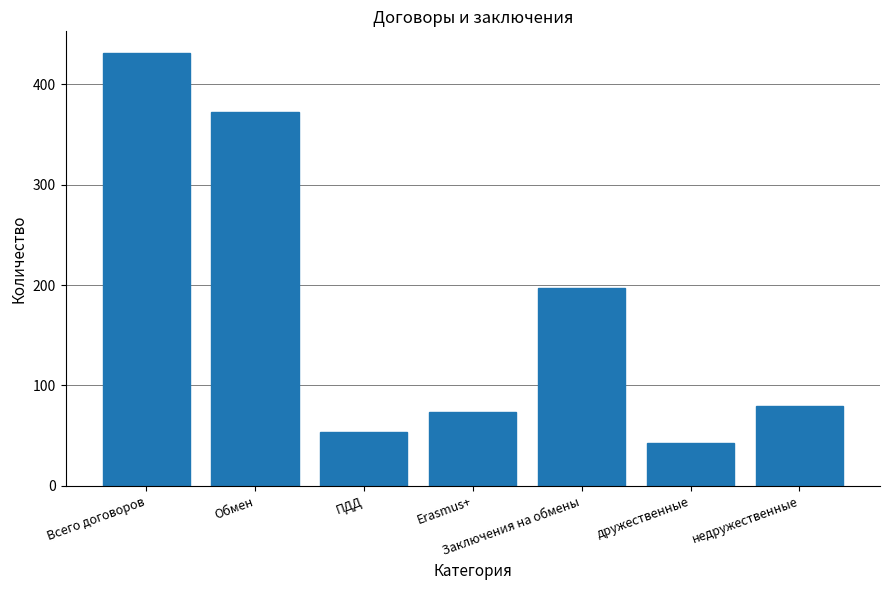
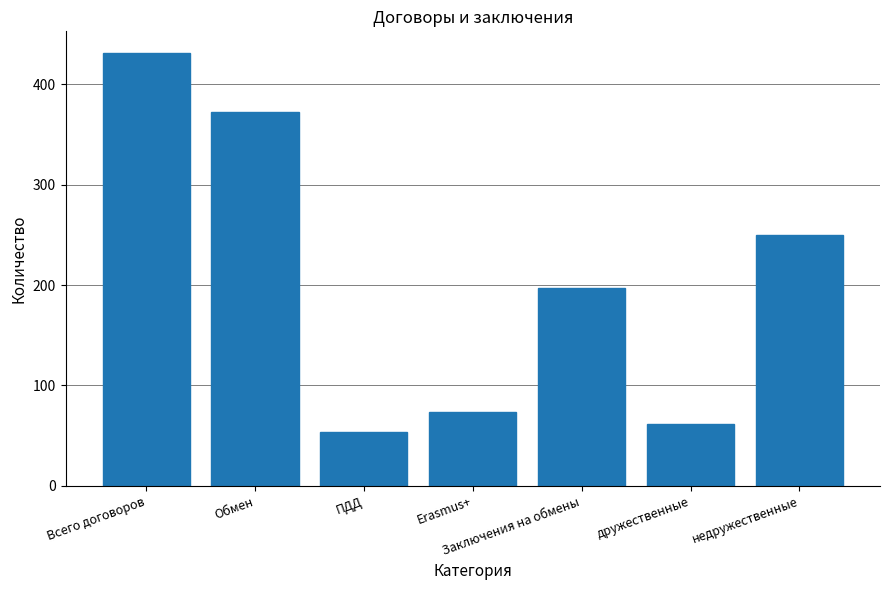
дружественные: 43 -> 62
недружественные: 80 -> 250
